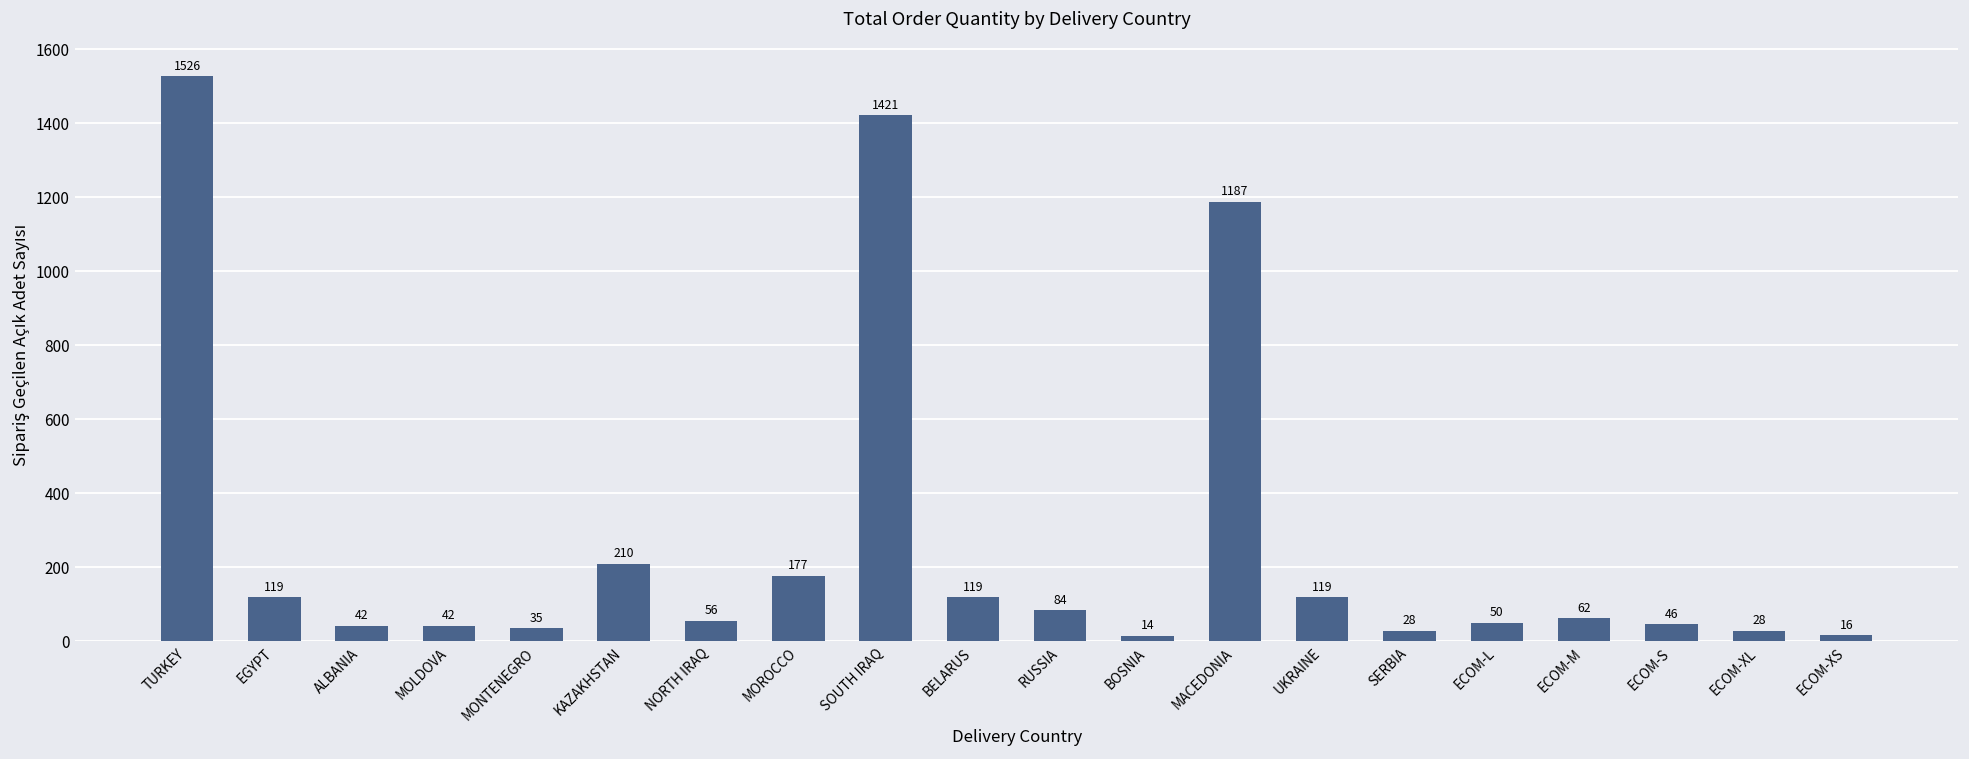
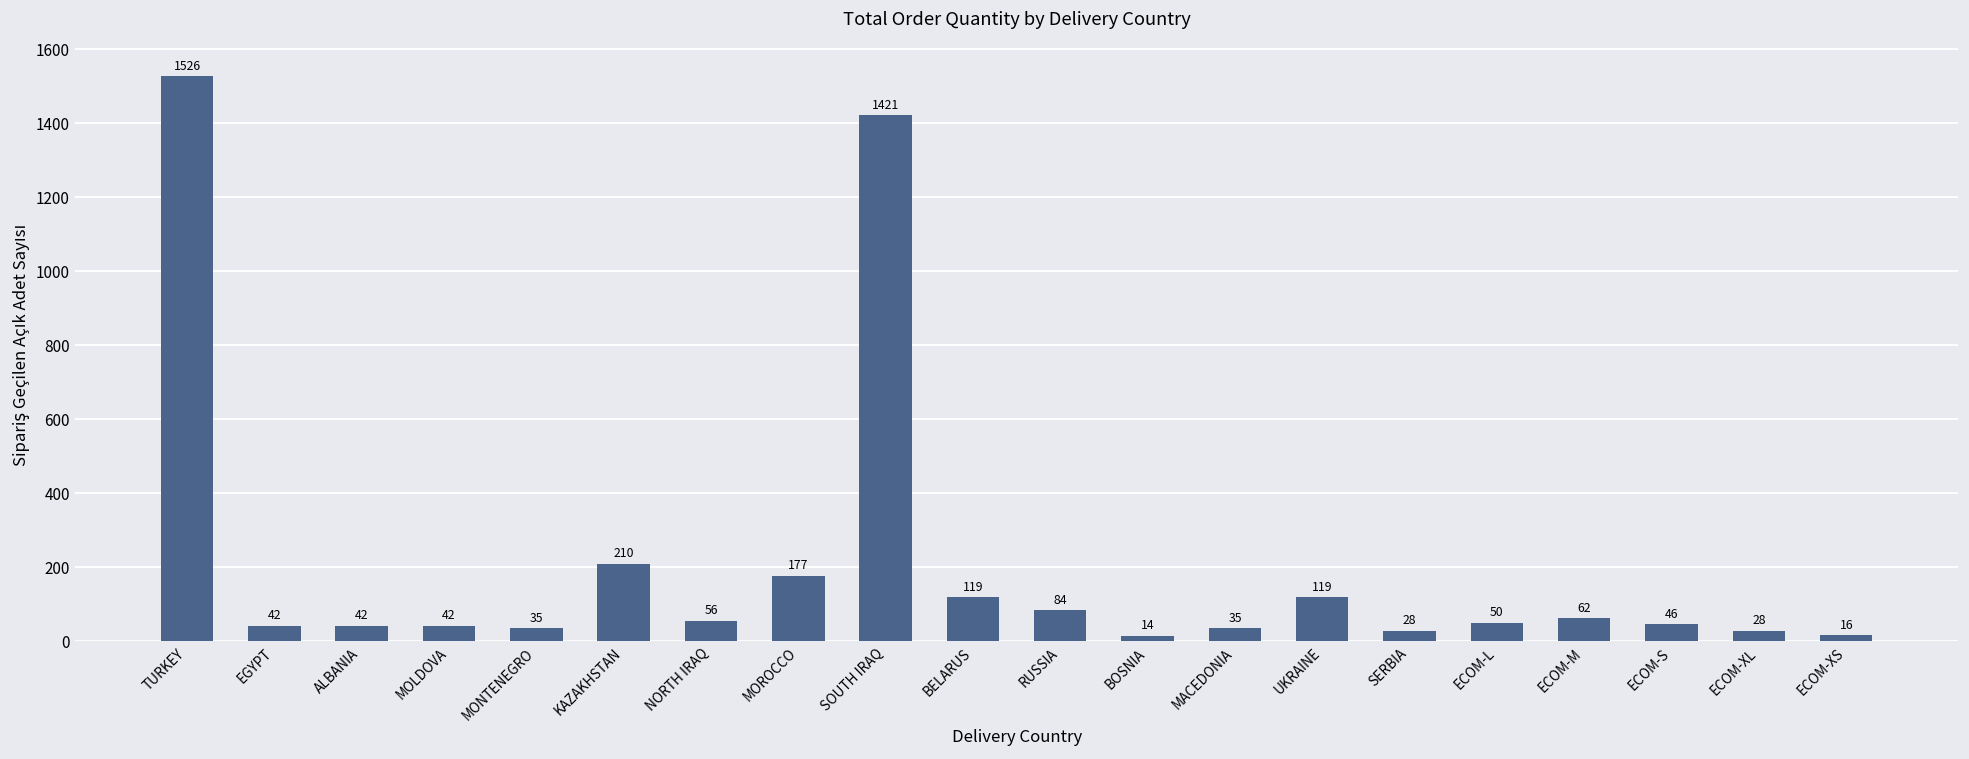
EGYPT: 119 -> 42
MACEDONIA: 1187 -> 35
